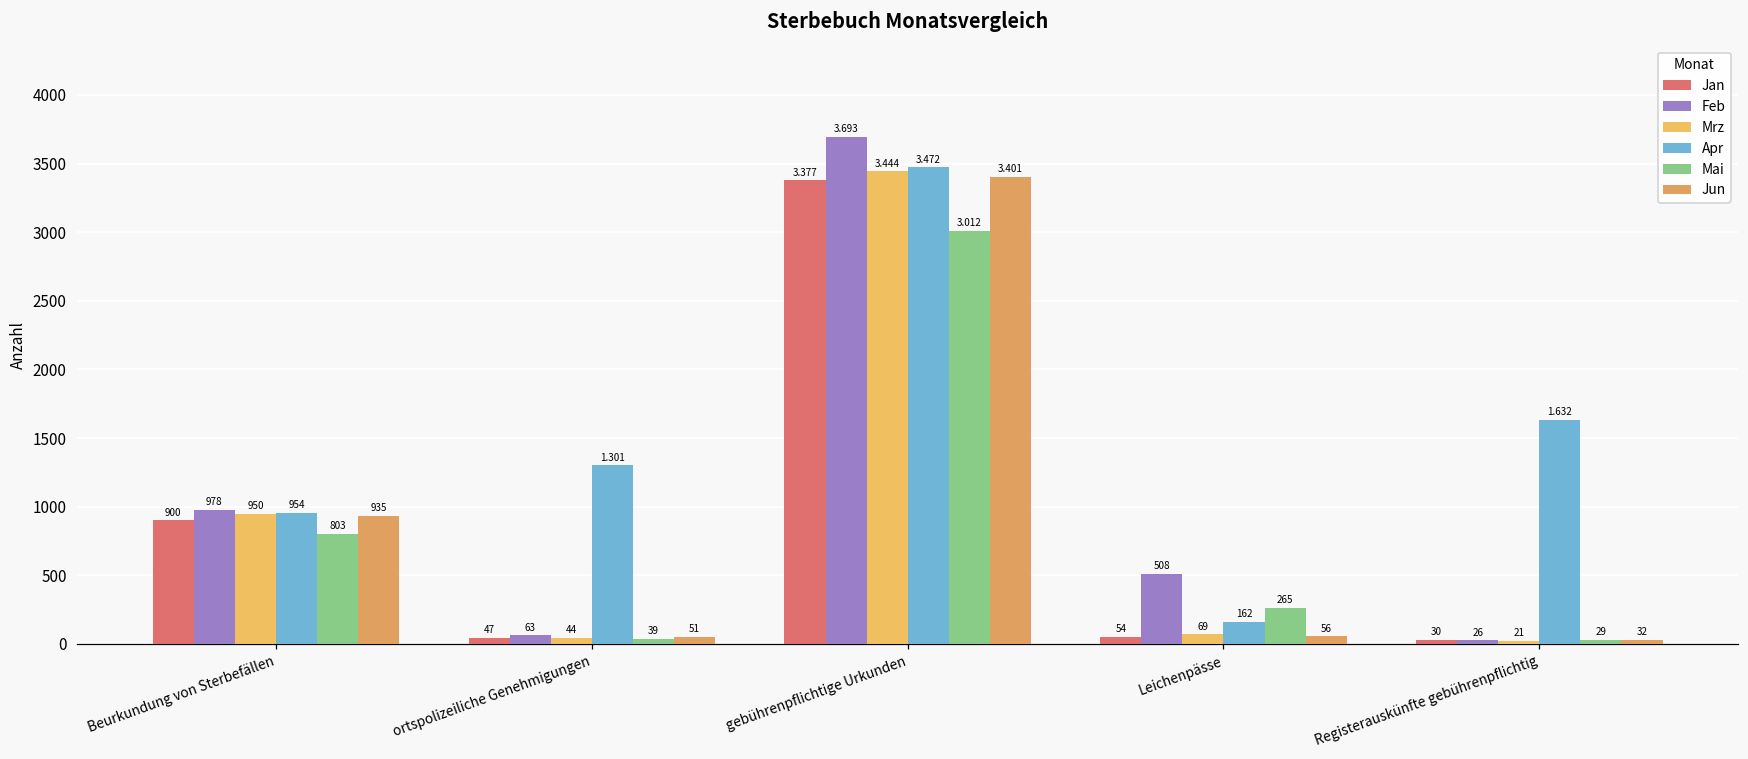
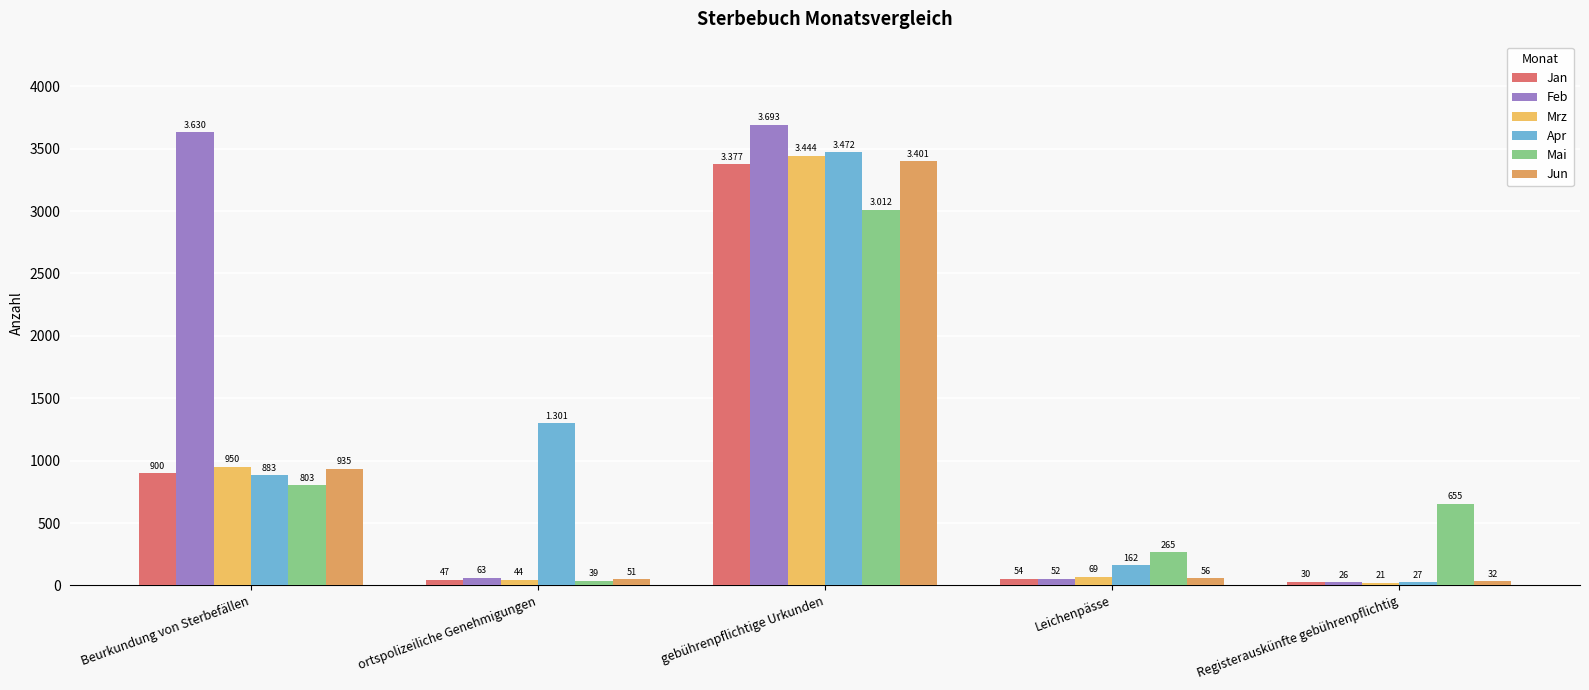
Feb, Beurkundung von Sterbefällen: 978 -> 3.630
Apr, Beurkundung von Sterbefällen: 954 -> 883
Feb, Leichenpässe: 508 -> 52
Apr, Registerauskünfte gebührenpflichtig: 1.632 -> 27
Mai, Registerauskünfte gebührenpflichtig: 29 -> 655
